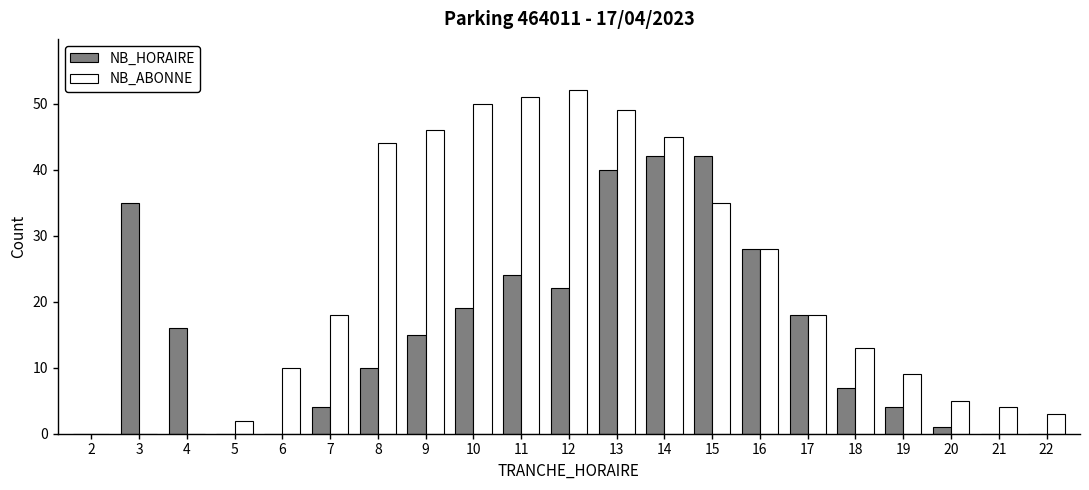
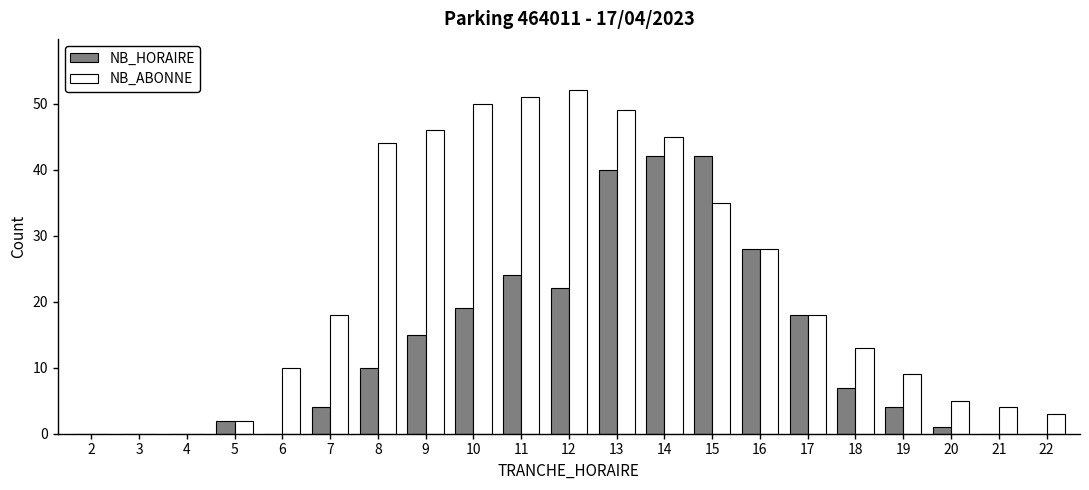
NB_HORAIRE, 3: 35 -> 0
NB_HORAIRE, 4: 16 -> 0
NB_HORAIRE, 5: 0 -> 2
